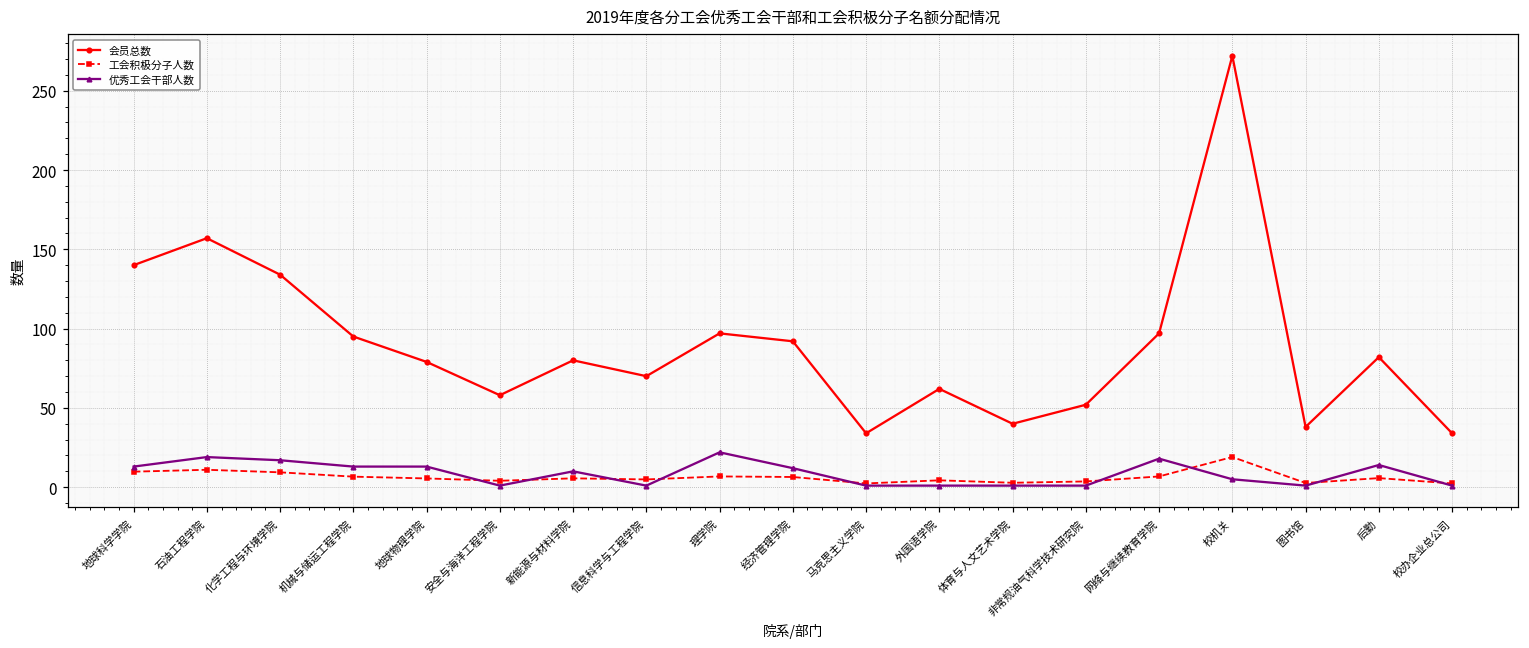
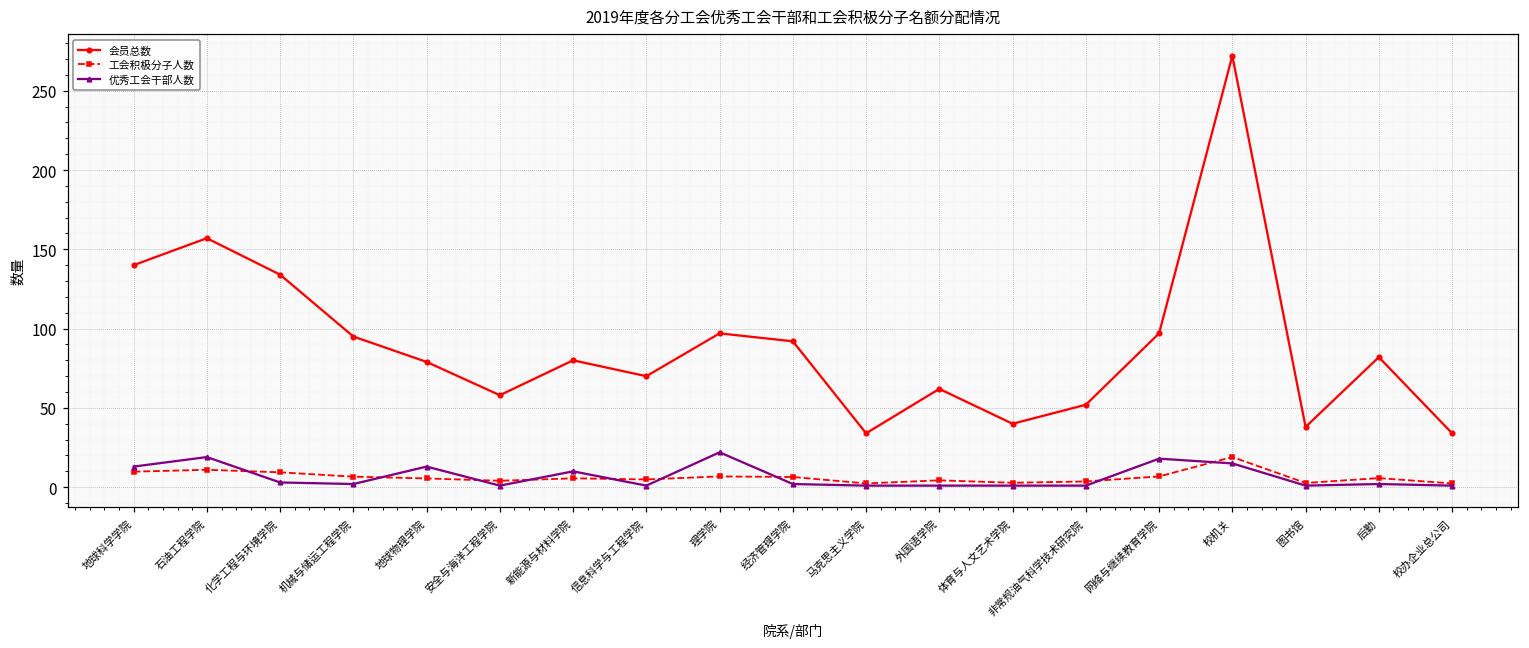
优秀工会干部人数, 化学工程与环境学院: 17 -> 3
优秀工会干部人数, 机械与储运工程学院: 13 -> 2
优秀工会干部人数, 经济管理学院: 12 -> 2
优秀工会干部人数, 校机关: 5 -> 15
优秀工会干部人数, 后勤: 14 -> 2
